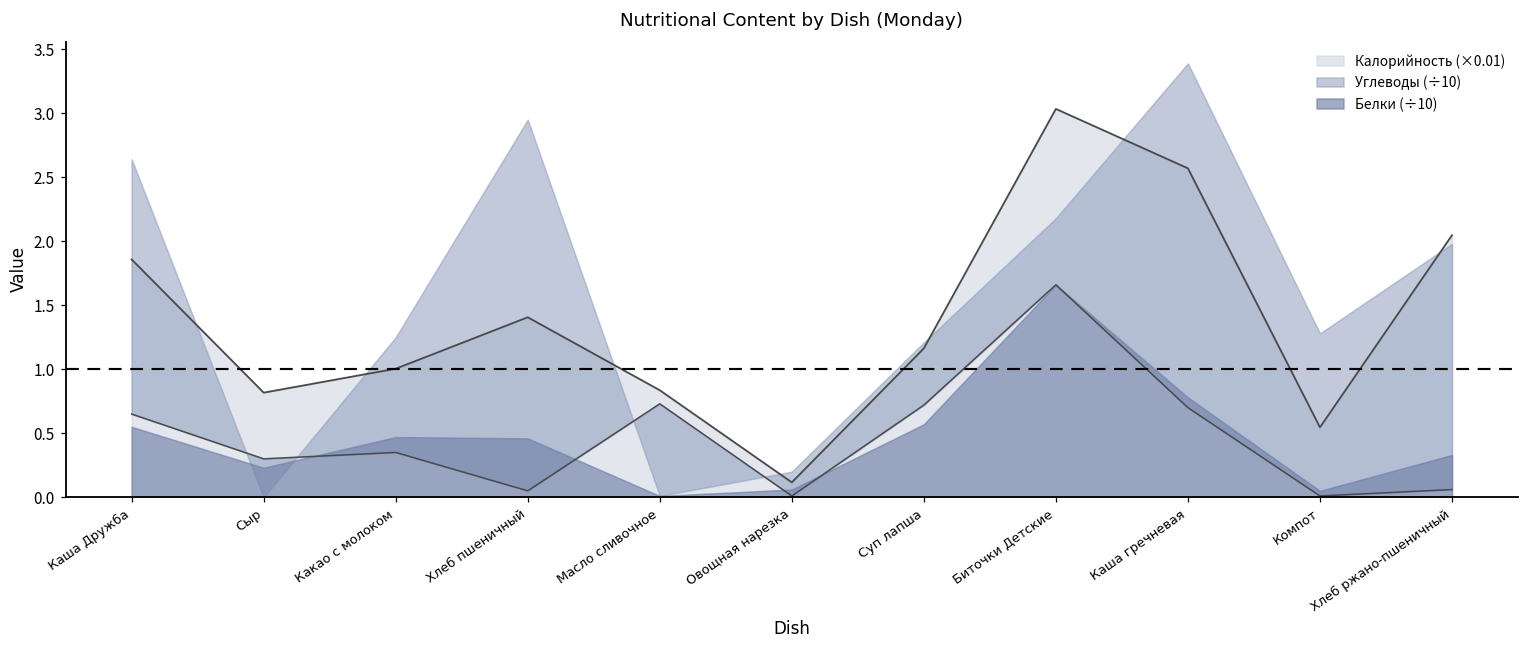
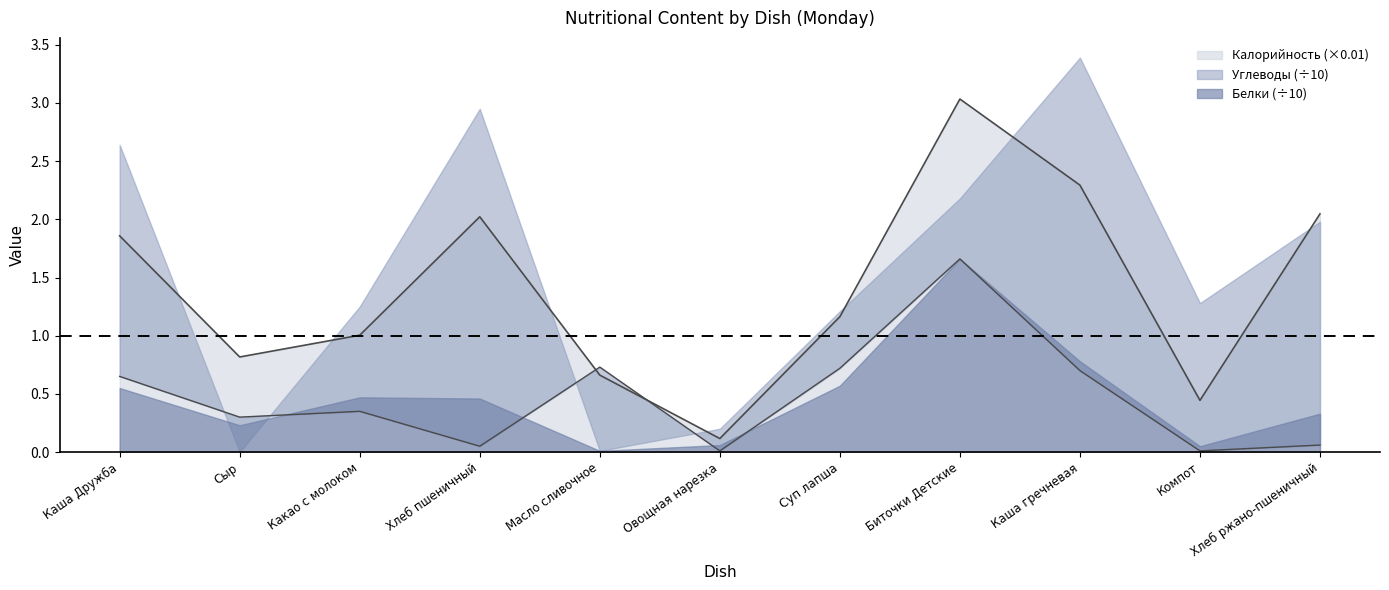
Калорийность (×0.01), Хлеб пшеничный: 1.41 -> 2.02
Калорийность (×0.01), Масло сливочное: 0.84 -> 0.66
Калорийность (×0.01), Каша гречневая: 2.57 -> 2.29
Калорийность (×0.01), Компот: 0.55 -> 0.44
